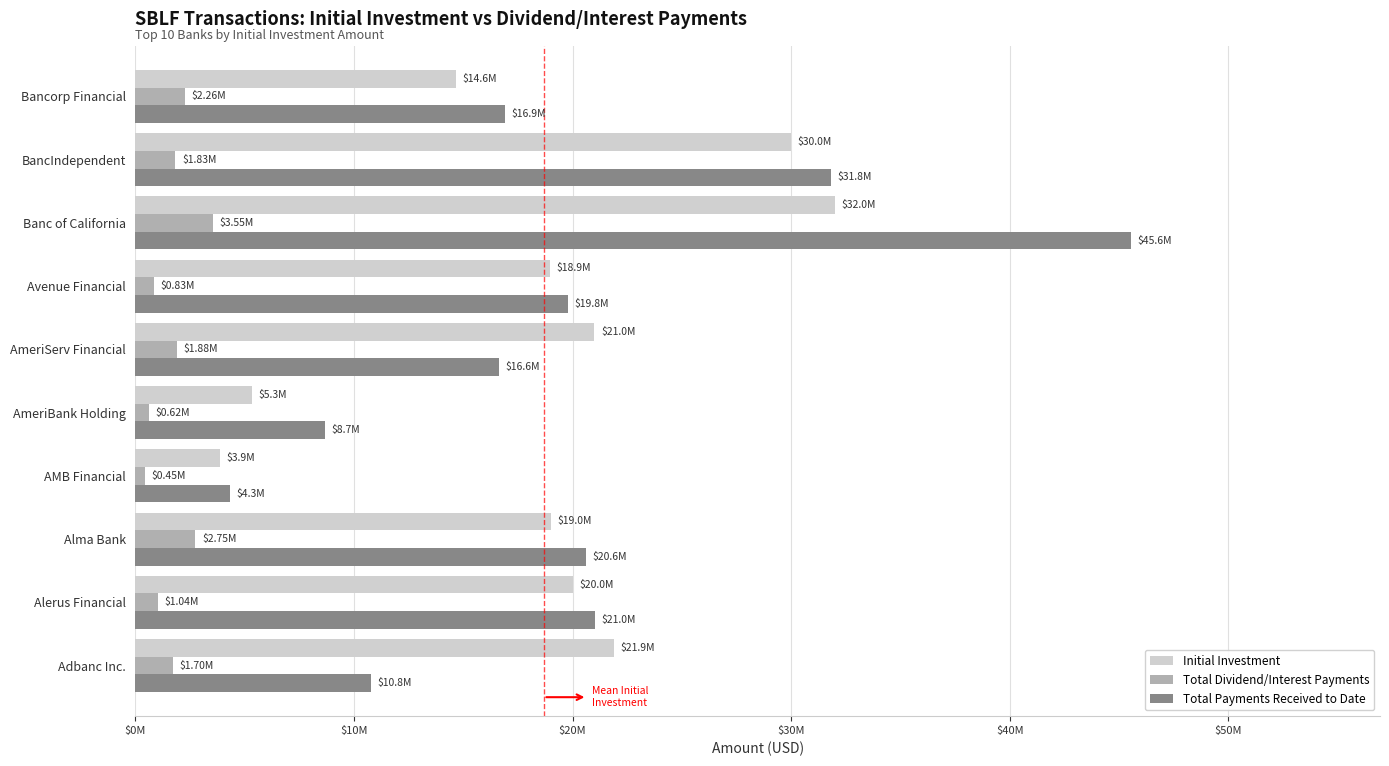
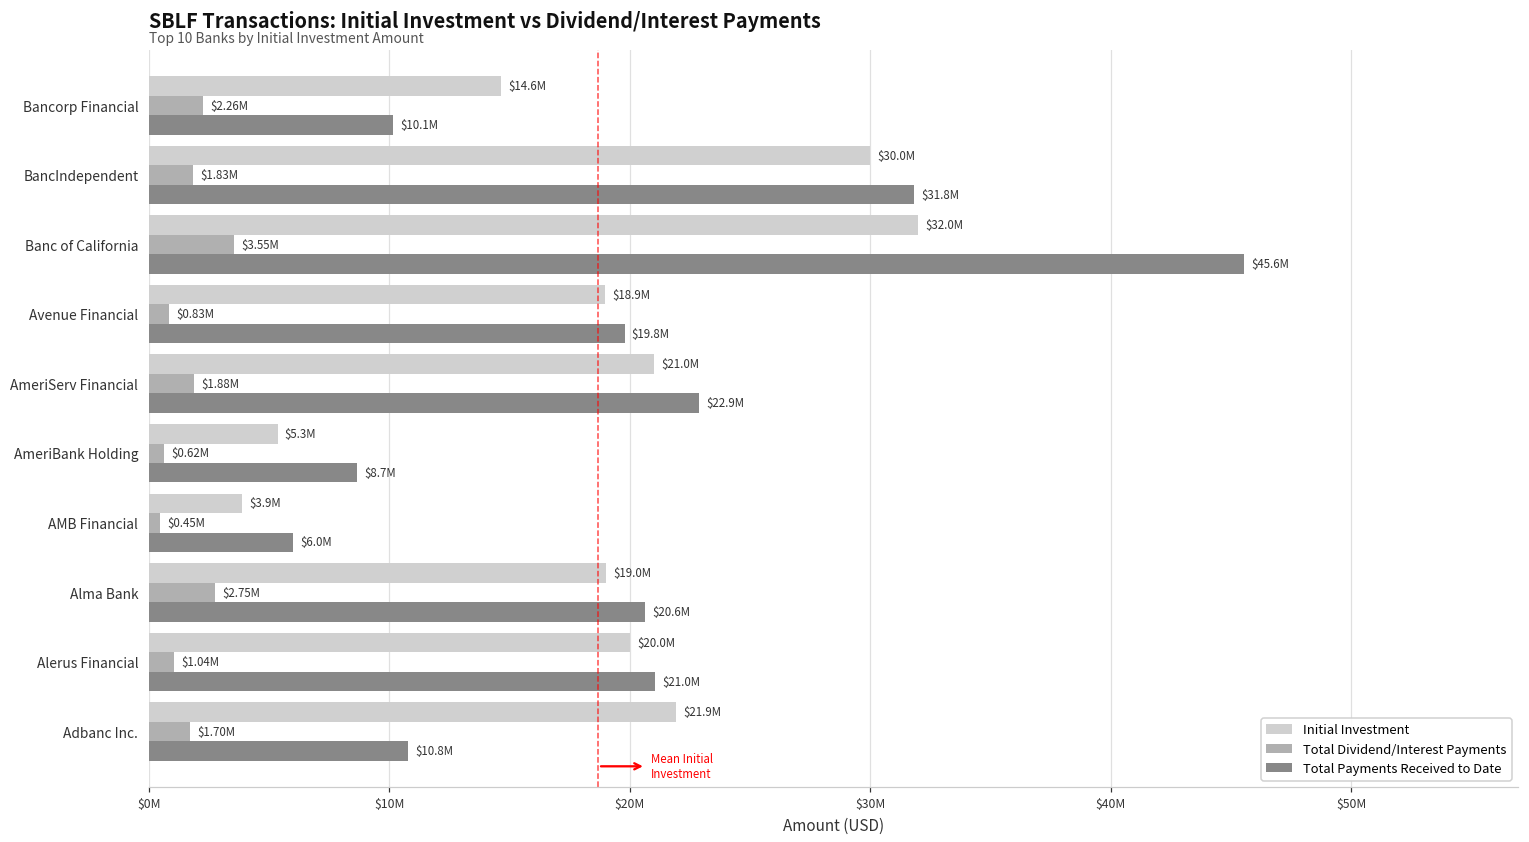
Total Payments Received to Date, Bancorp Financial: $16.9M -> $10.1M
Total Payments Received to Date, AmeriServ Financial: $16.6M -> $22.9M
Total Payments Received to Date, AMB Financial: $4.3M -> $6.0M
